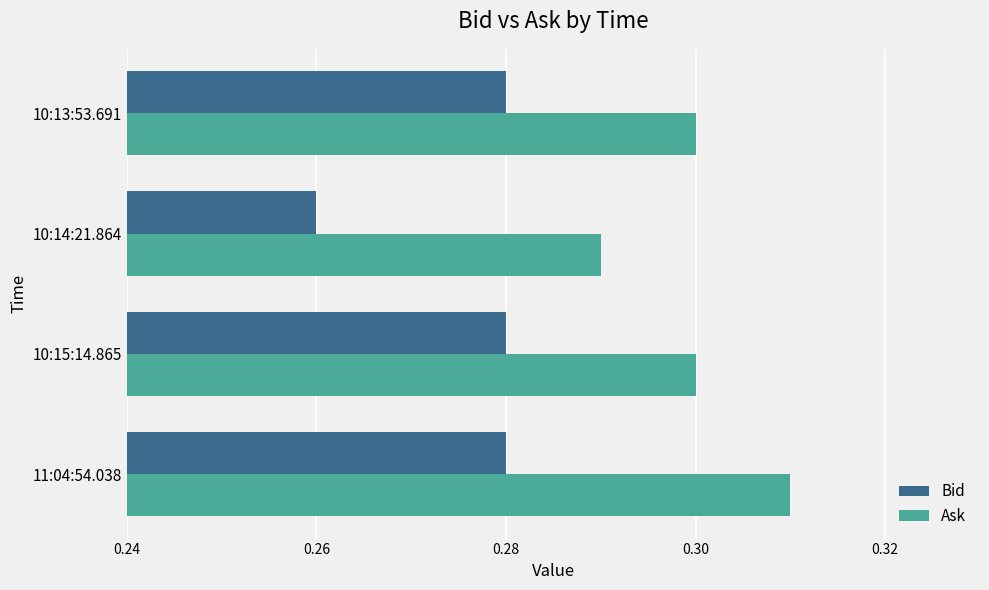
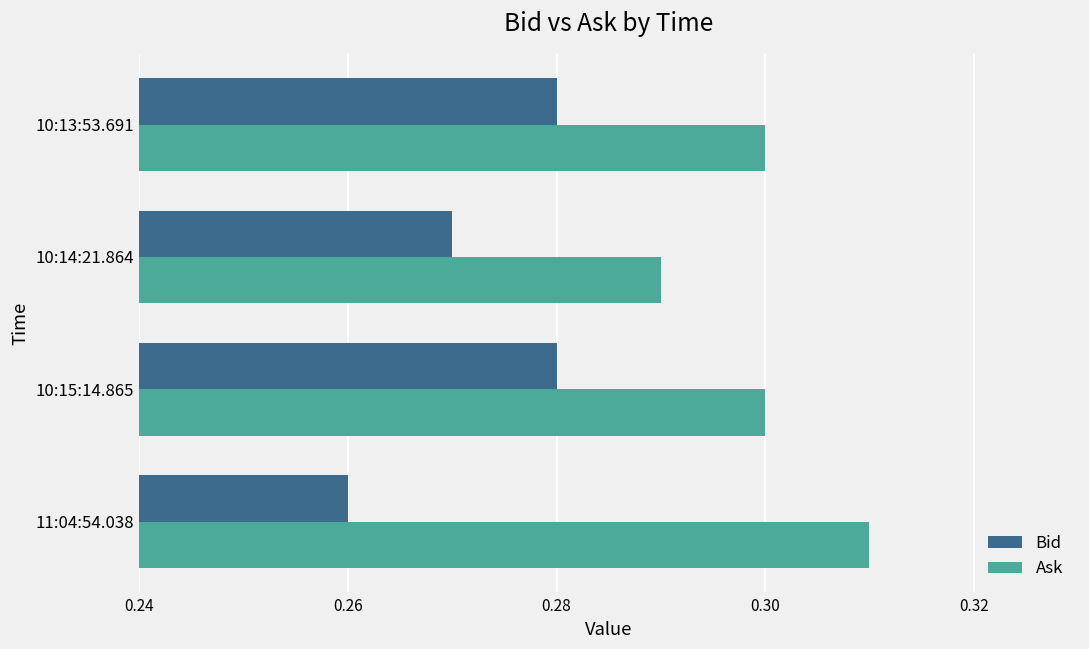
Bid, 10:14:21.864: 0.26 -> 0.27
Bid, 11:04:54.038: 0.28 -> 0.26
